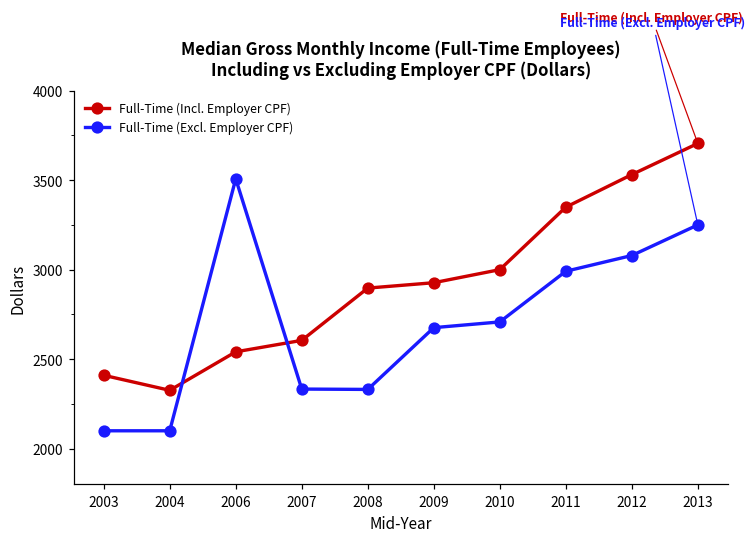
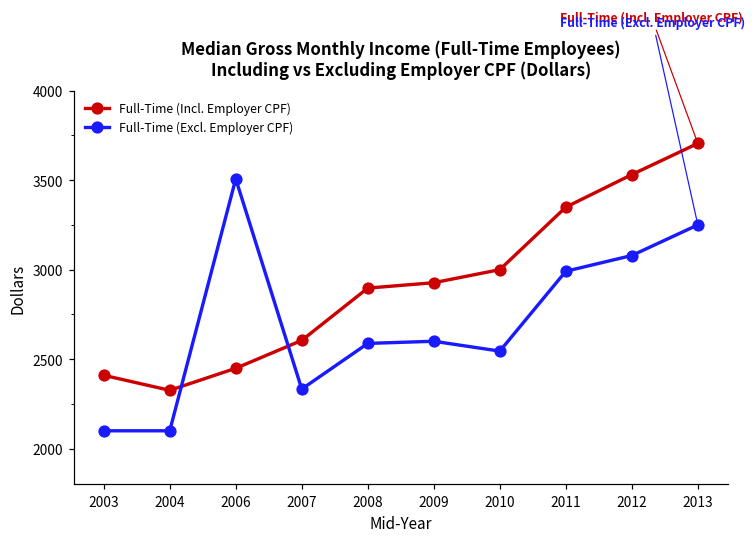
Full-Time (Incl. Employer CPF), 2006: 2540 -> 2450
Full-Time (Excl. Employer CPF), 2008: 2330 -> 2590
Full-Time (Excl. Employer CPF), 2009: 2680 -> 2600
Full-Time (Excl. Employer CPF), 2010: 2710 -> 2550
